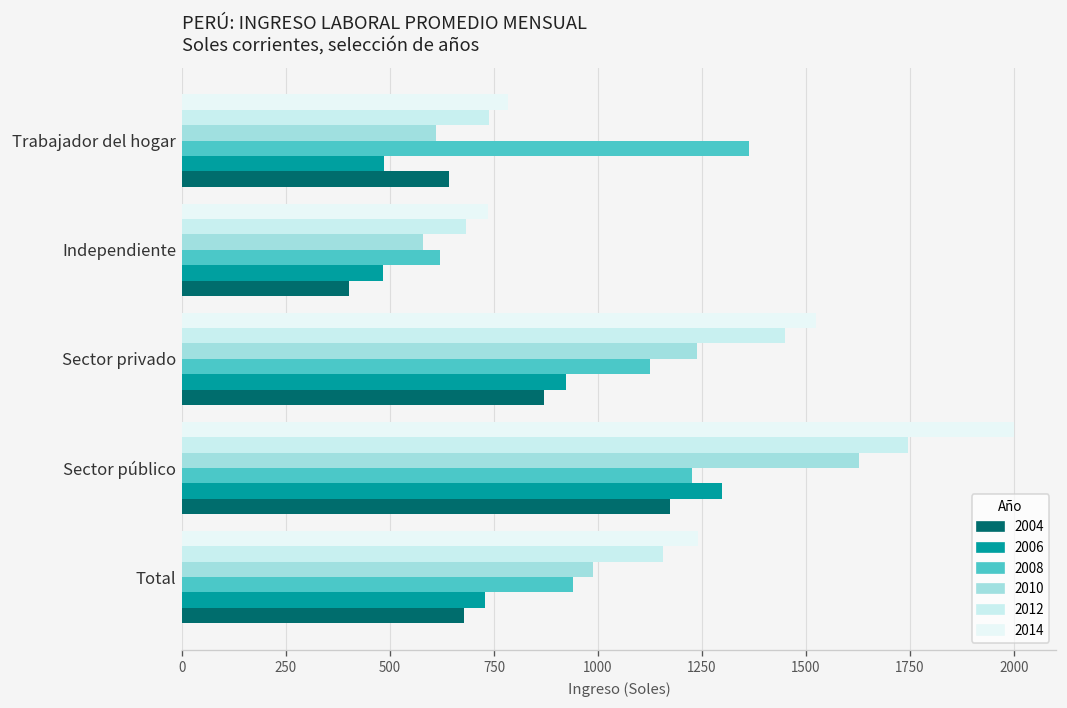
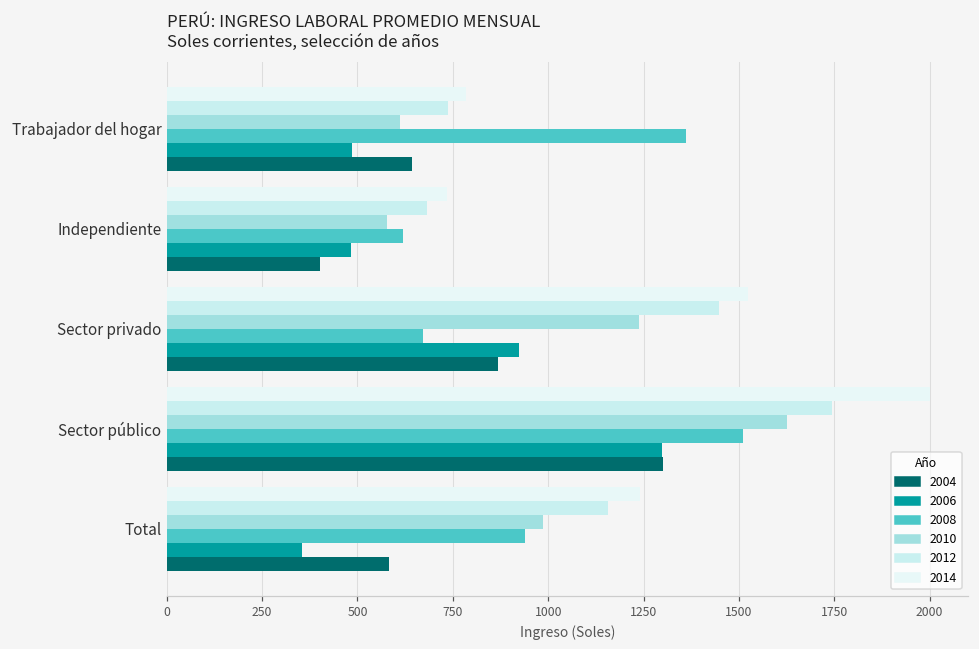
2008, Sector privado: 1130 -> 670
2008, Sector público: 1230 -> 1510
2004, Sector público: 1170 -> 1300
2006, Total: 730 -> 350
2004, Total: 680 -> 580
